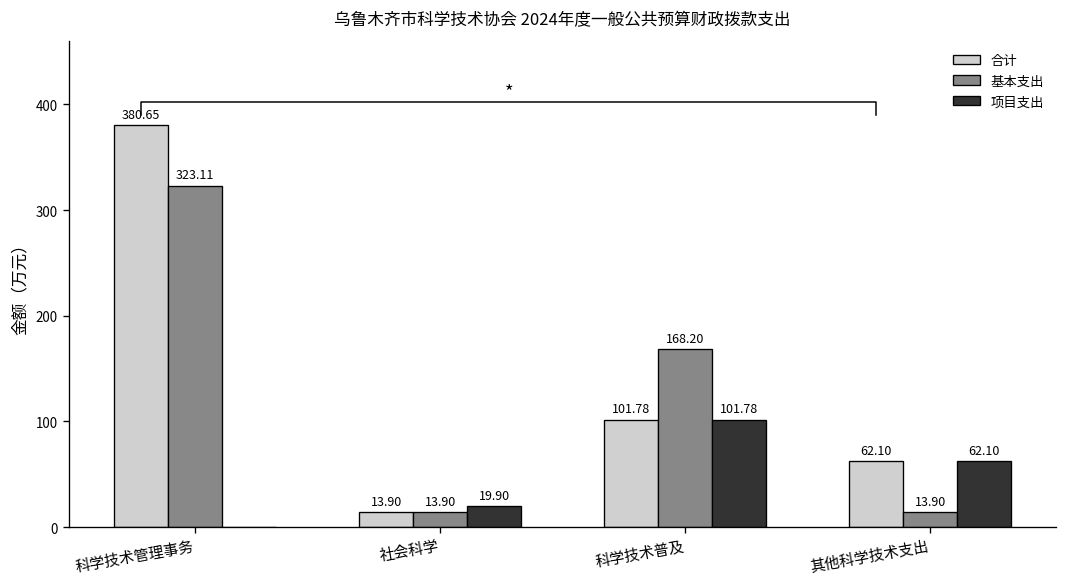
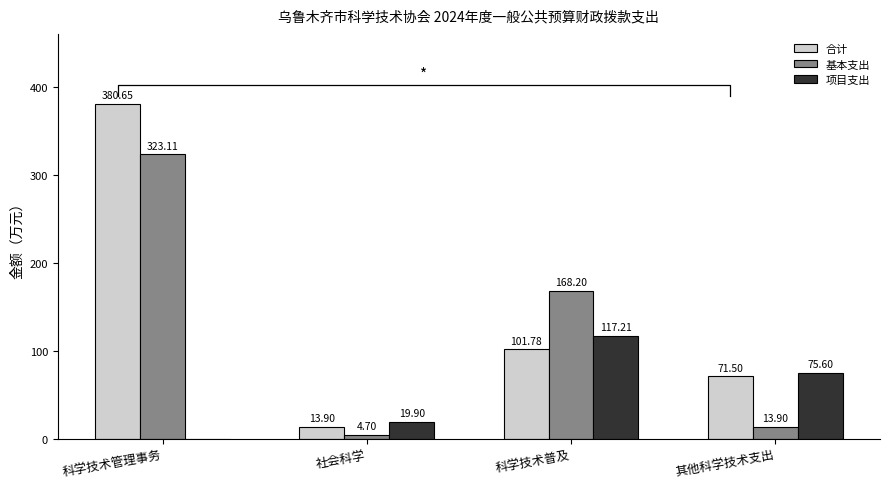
基本支出, 社会科学: 13.90 -> 4.70
项目支出, 科学技术普及: 101.78 -> 117.21
合计, 其他科学技术支出: 62.10 -> 71.50
项目支出, 其他科学技术支出: 62.10 -> 75.60
